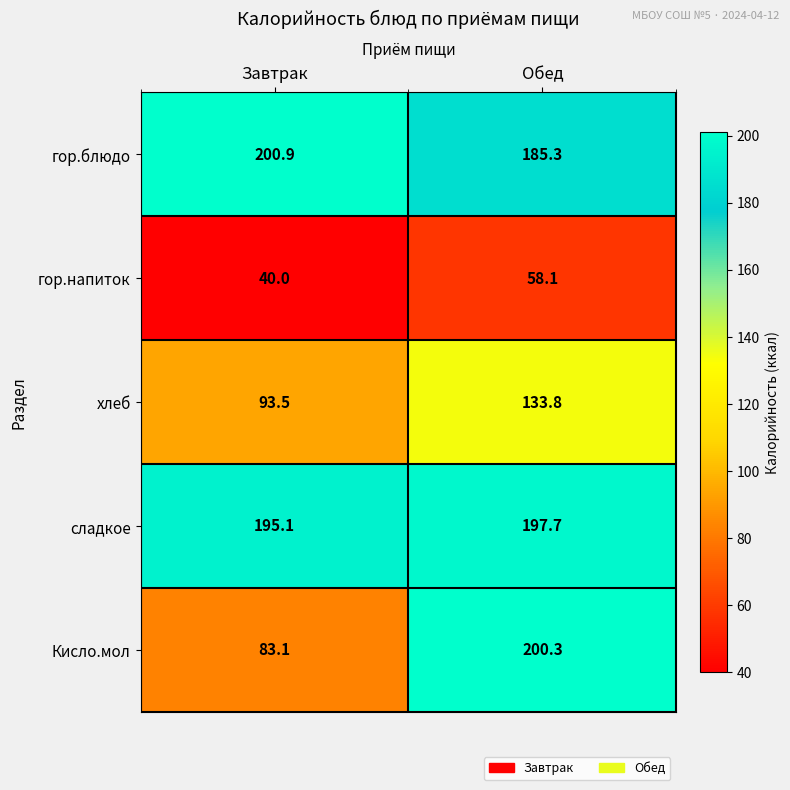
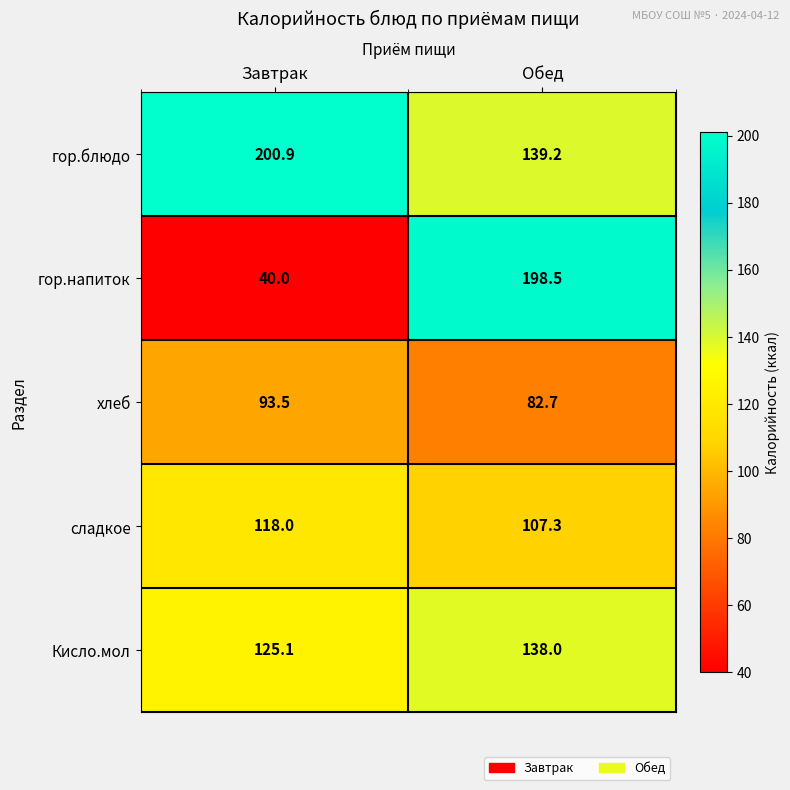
гор.блюдо, Обед: 185.3 -> 139.2
гор.напиток, Обед: 58.1 -> 198.5
хлеб, Обед: 133.8 -> 82.7
сладкое, Завтрак: 195.1 -> 118.0
сладкое, Обед: 197.7 -> 107.3
Кисло.мол, Завтрак: 83.1 -> 125.1
Кисло.мол, Обед: 200.3 -> 138.0
